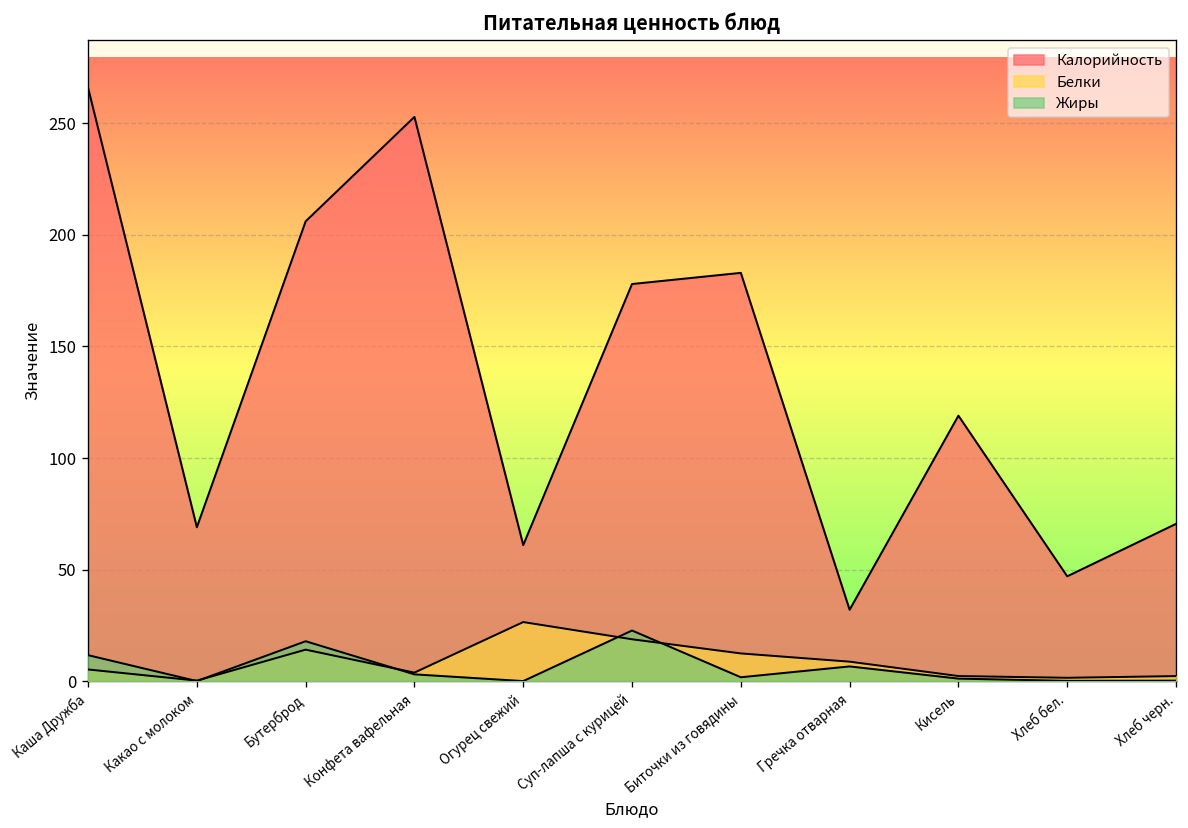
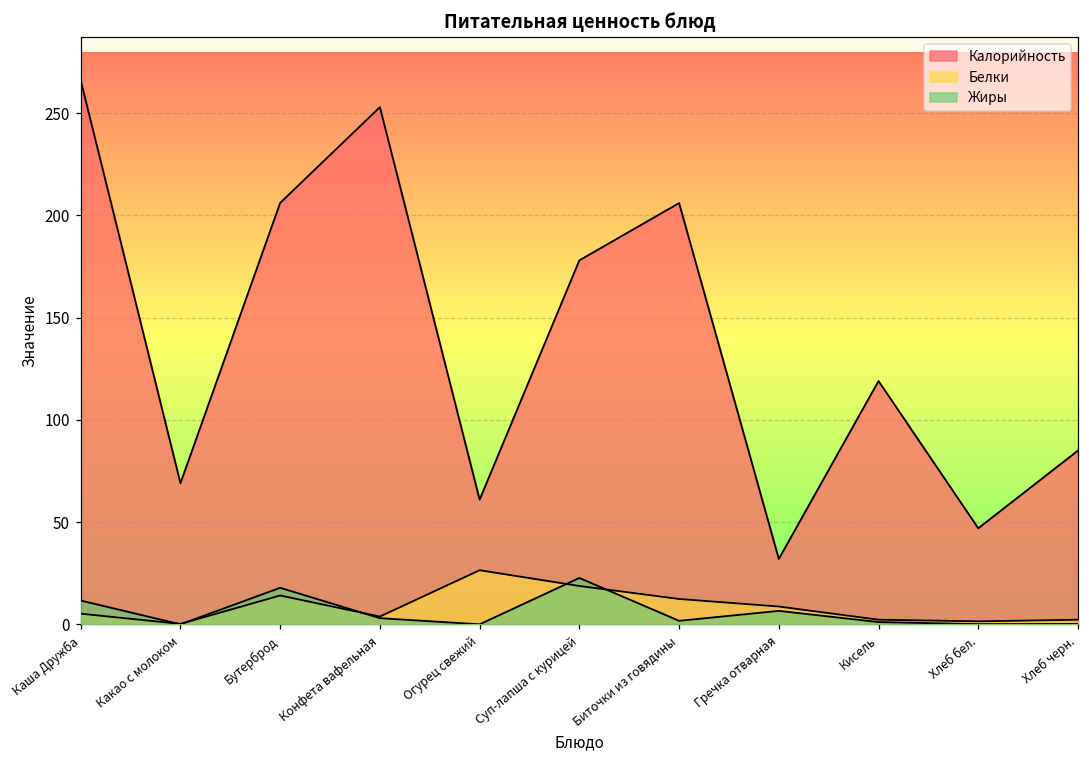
Калорийность, Биточки из говядины: 183 -> 206
Калорийность, Хлеб черн.: 71 -> 85
